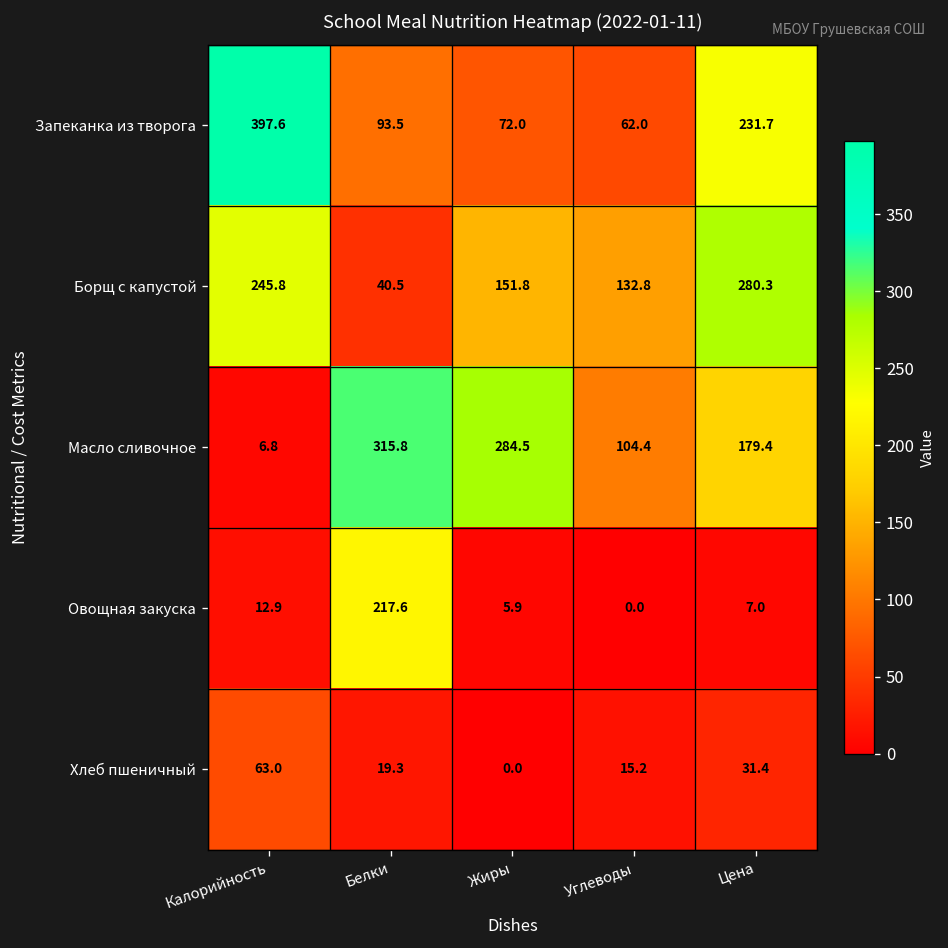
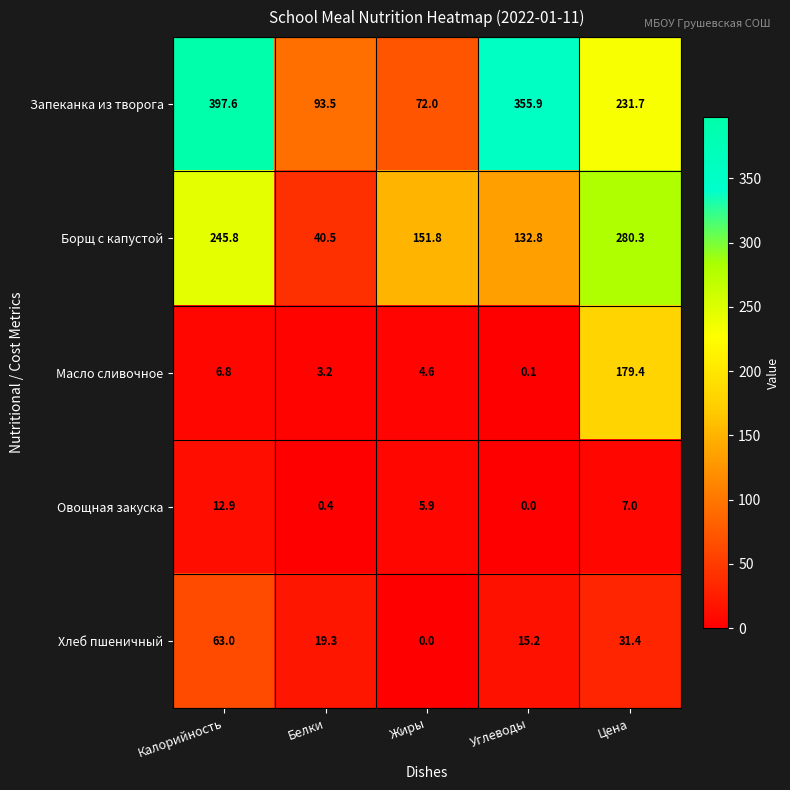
Запеканка из творога, Углеводы: 62.0 -> 355.9
Масло сливочное, Белки: 315.8 -> 3.2
Масло сливочное, Жиры: 284.5 -> 4.6
Масло сливочное, Углеводы: 104.4 -> 0.1
Овощная закуска, Белки: 217.6 -> 0.4
